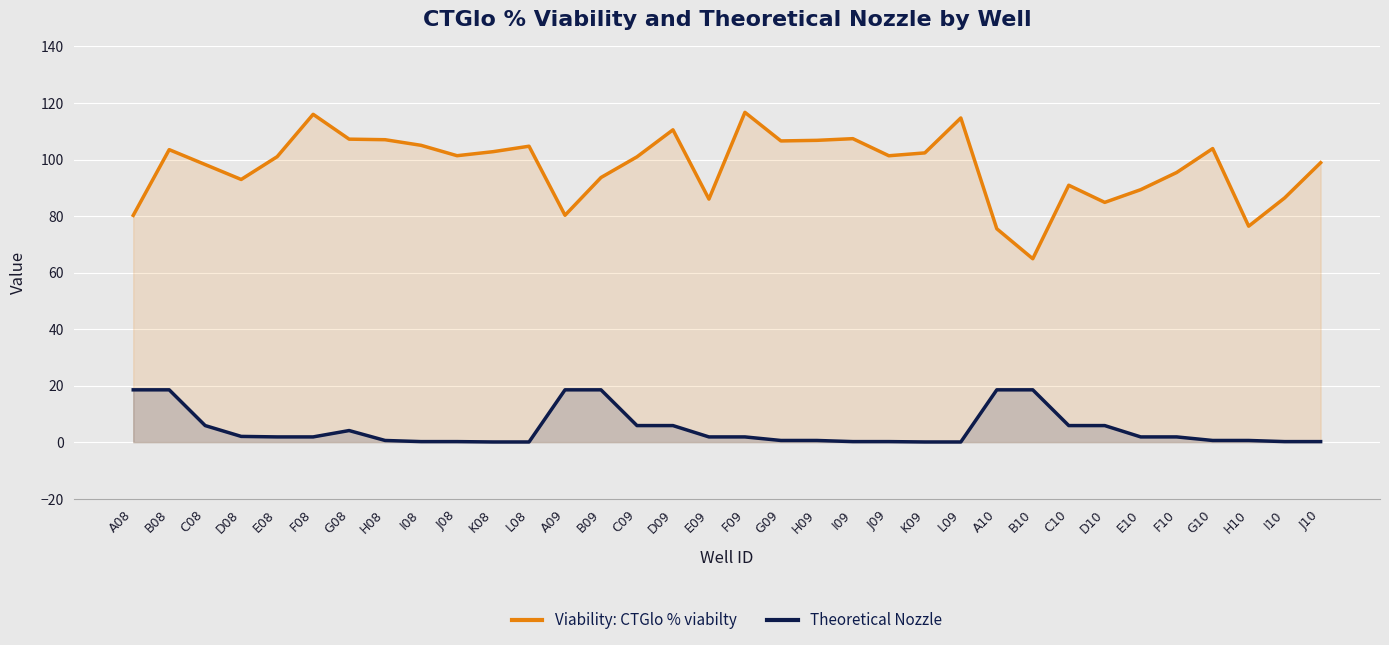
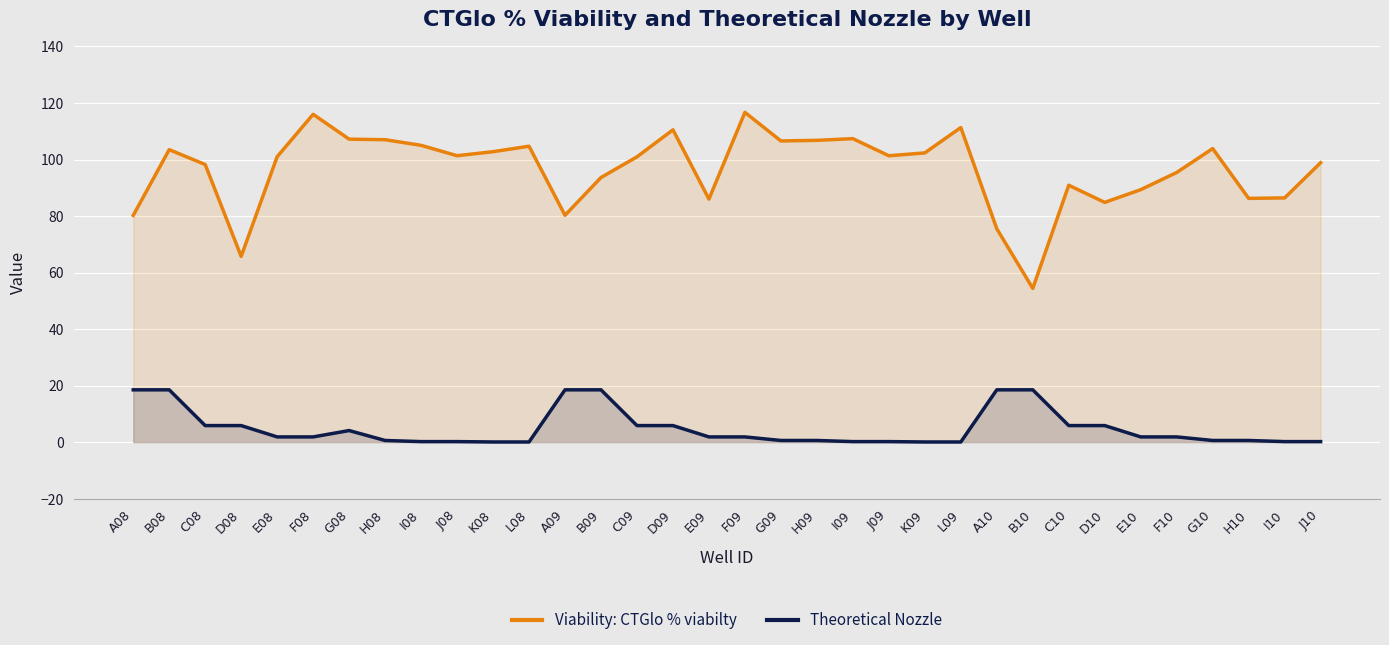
Viability: CTGlo % viabilty, D08: 93 -> 66
Theoretical Nozzle, D08: 2 -> 6
Viability: CTGlo % viabilty, L09: 115 -> 111
Viability: CTGlo % viabilty, B10: 65 -> 54
Viability: CTGlo % viabilty, H10: 76 -> 86
